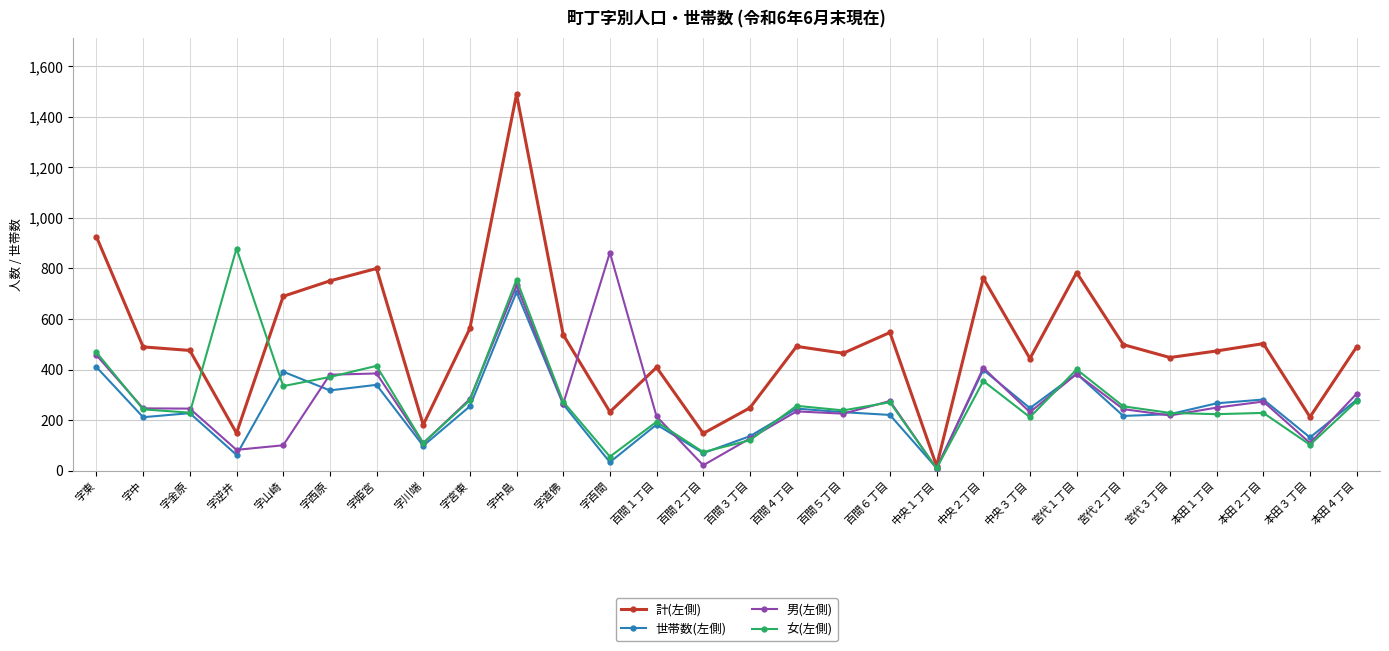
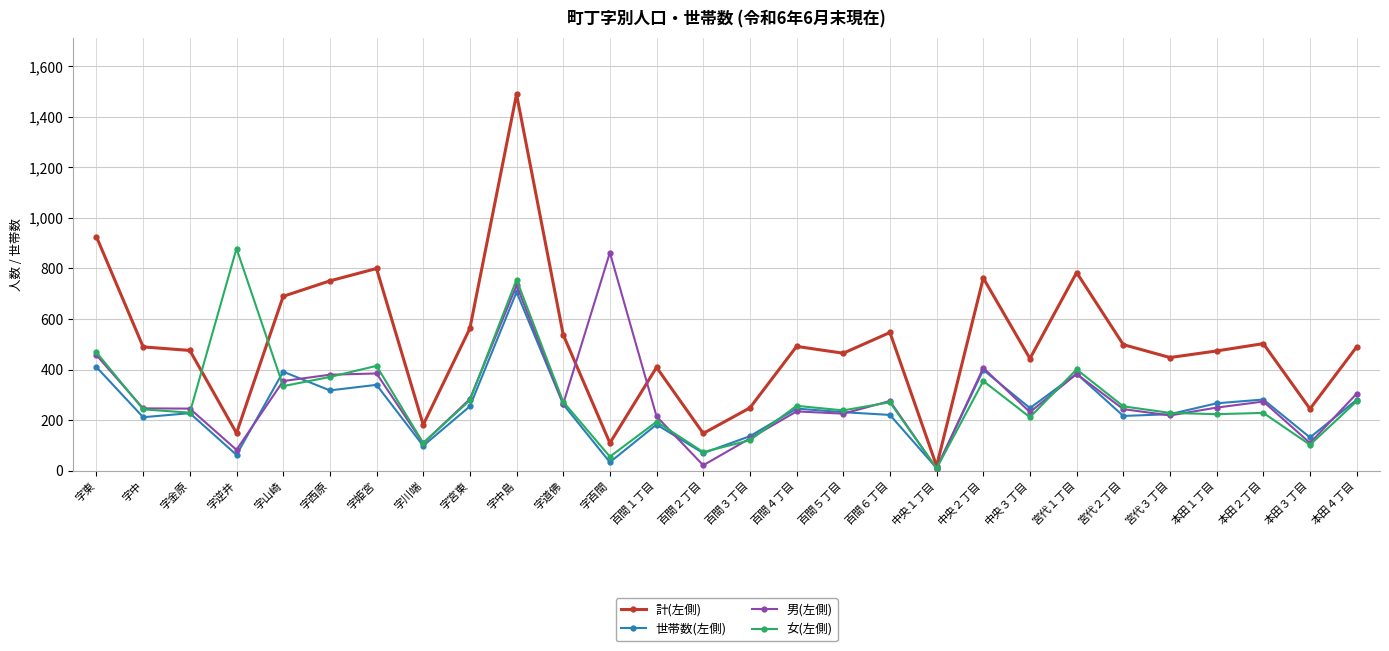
男(左側), 字山崎: 100 -> 360
計(左側), 字百間: 230 -> 110
計(左側), 本田３丁目: 210 -> 250
